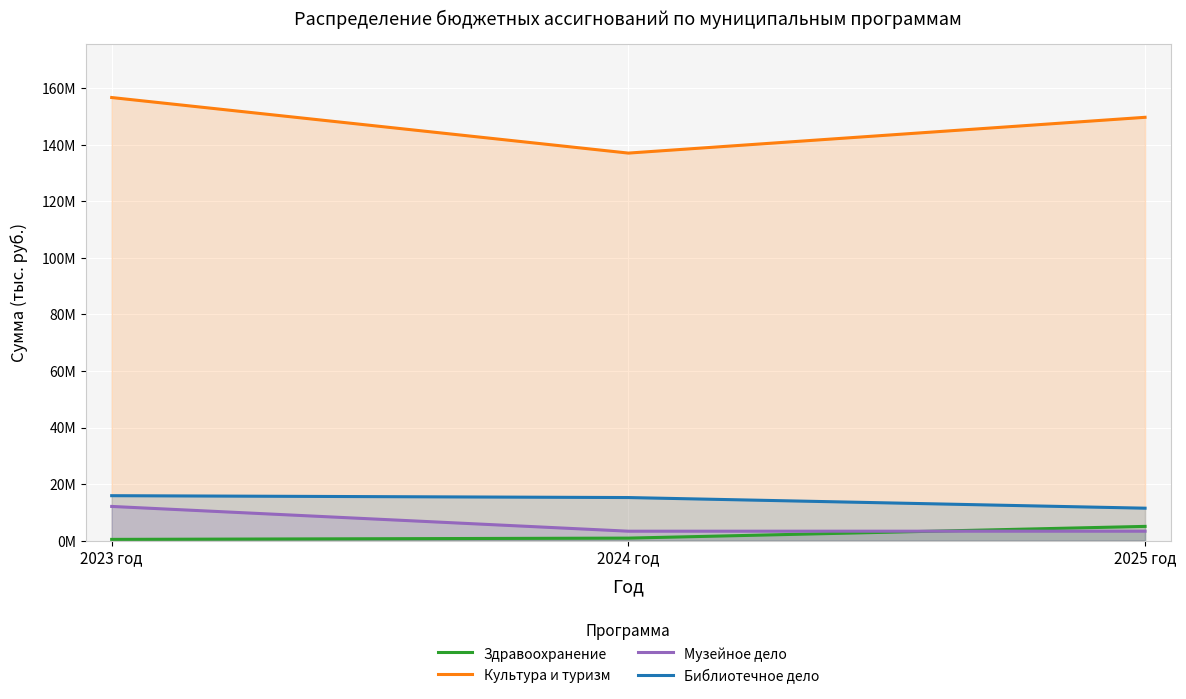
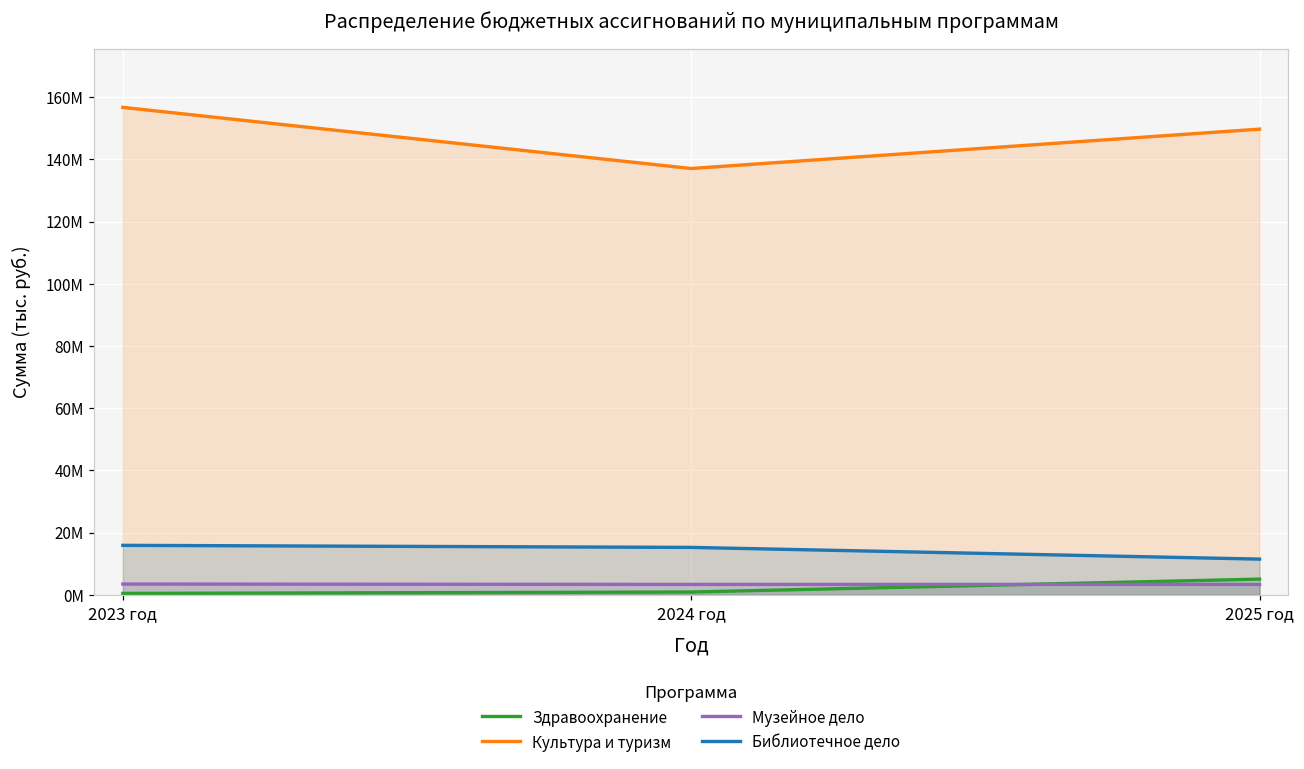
Музейное дело, 2023 год: 12000000 -> 3000000
